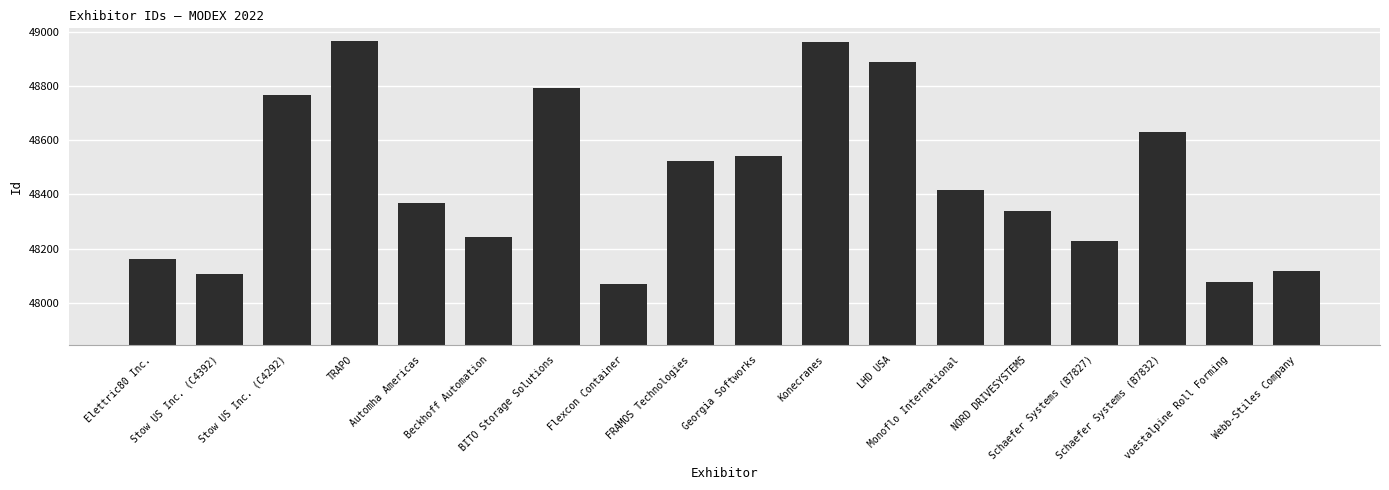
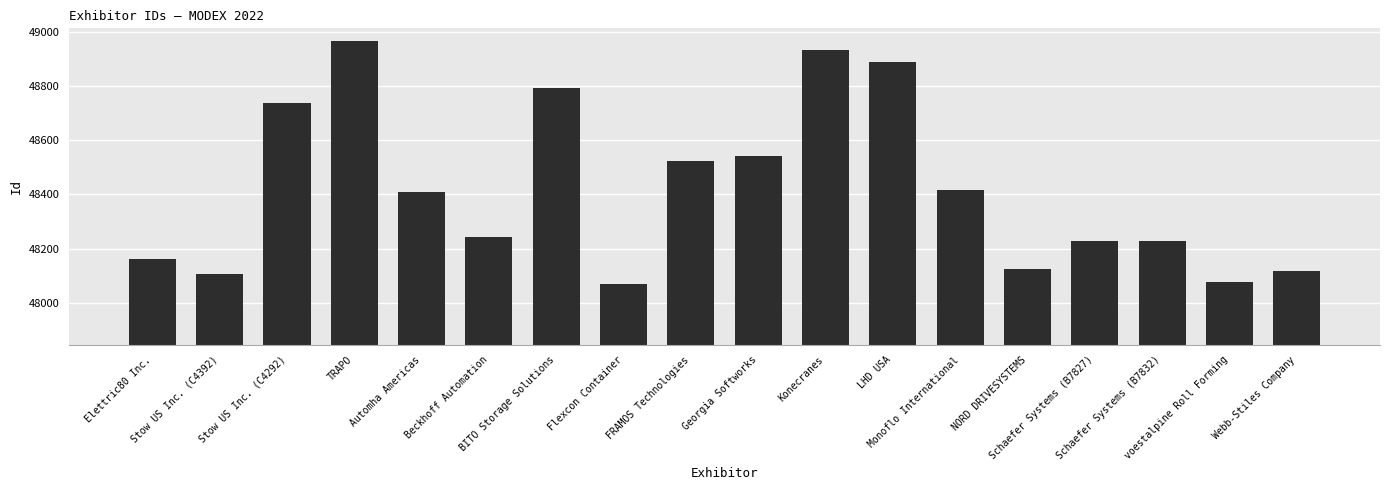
Stow US Inc. (C4292): 48770 -> 48740
Automha Americas: 48370 -> 48410
Konecranes: 48970 -> 48930
NORD DRIVESYSTEMS: 48340 -> 48120
Schaefer Systems (B7832): 48630 -> 48230
